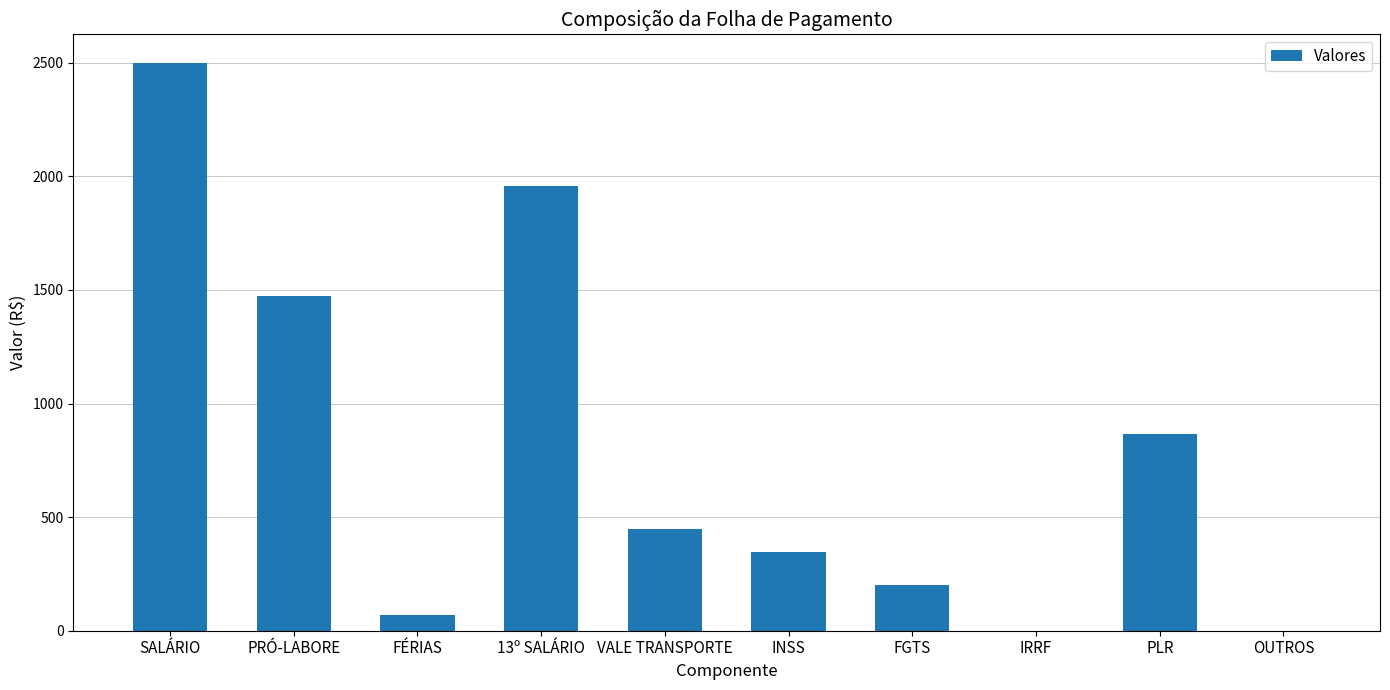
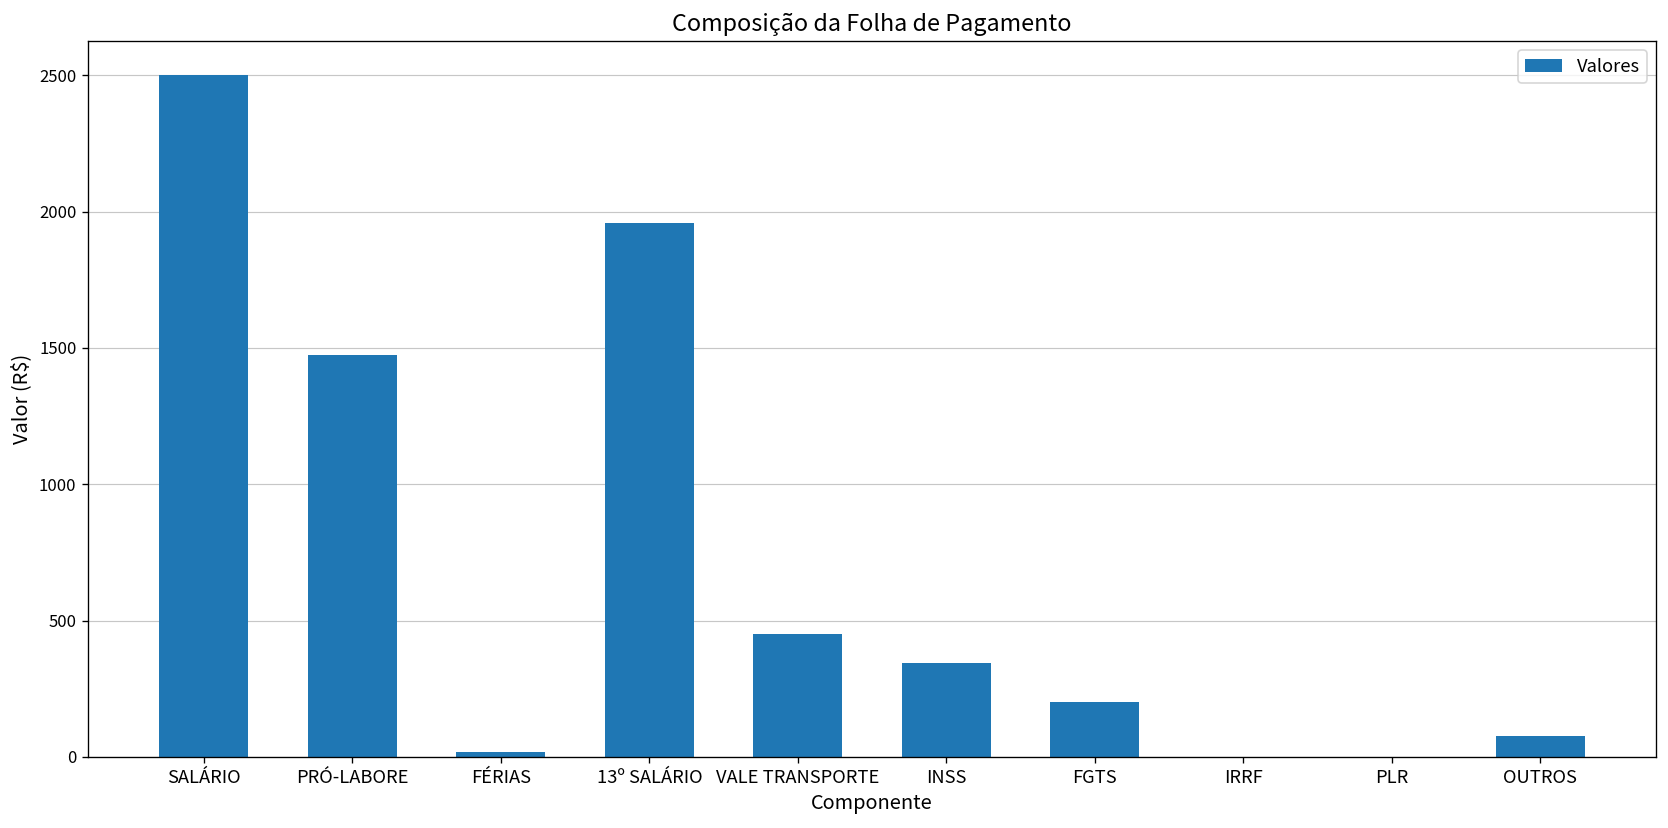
FÉRIAS: 70 -> 20
PLR: 870 -> 0
OUTROS: 0 -> 80
